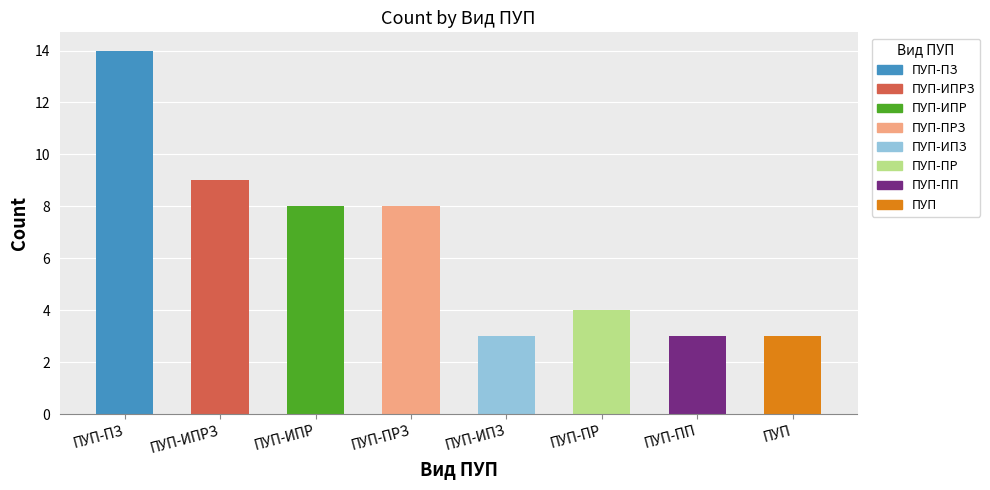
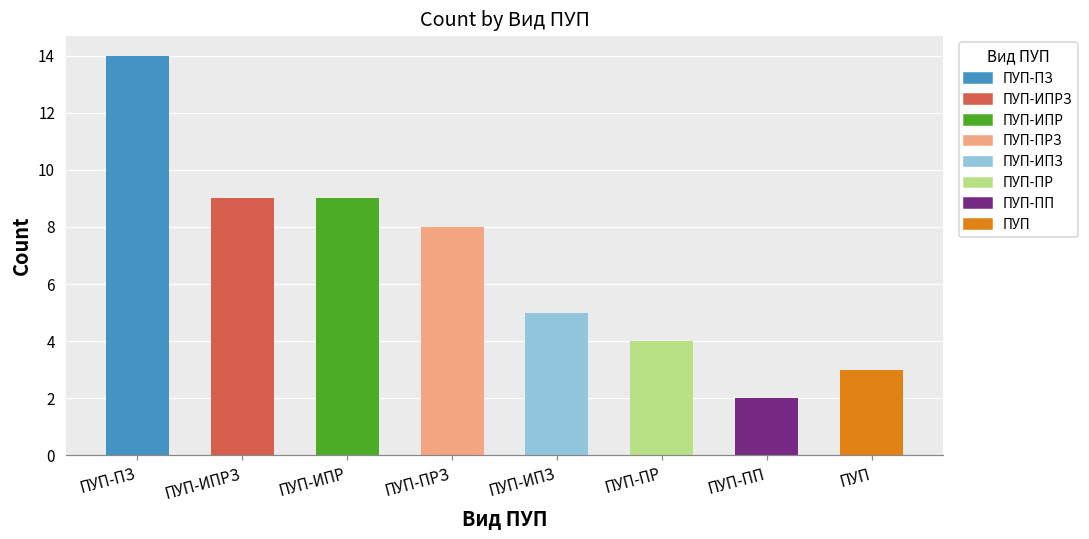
ПУП-ИПР: 8 -> 9
ПУП-ИПЗ: 3 -> 5
ПУП-ПП: 3 -> 2
